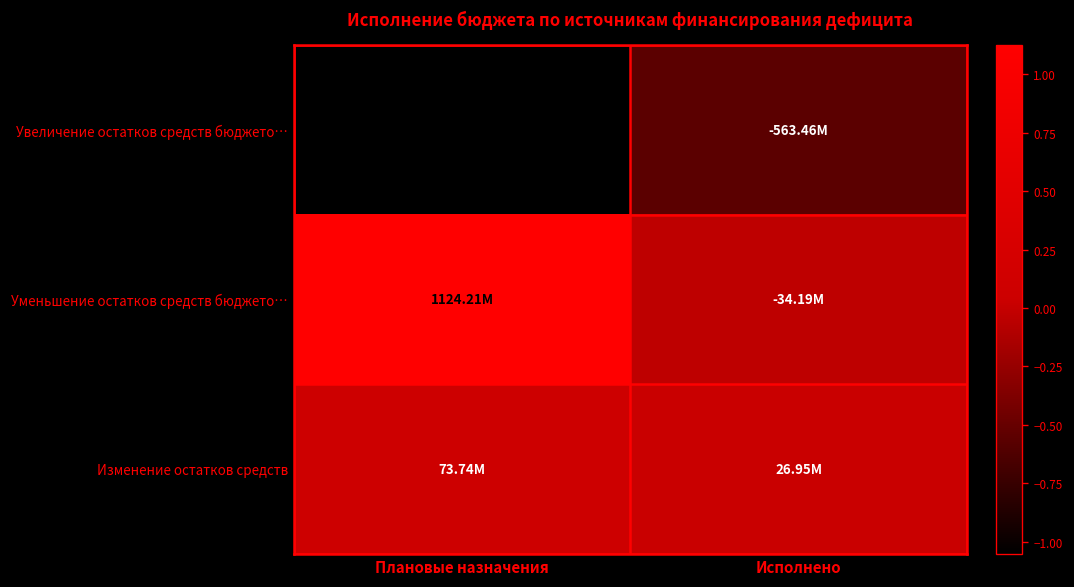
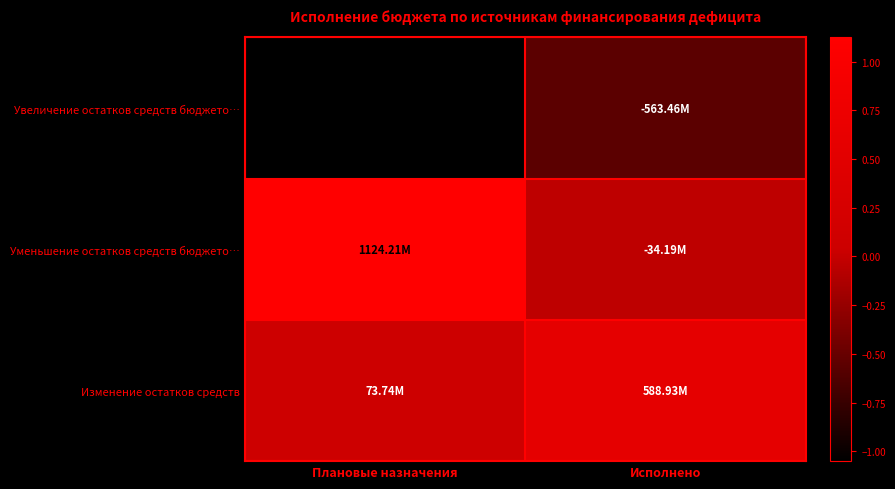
Изменение остатков средств, Исполнено: 26.95M -> 588.93M
